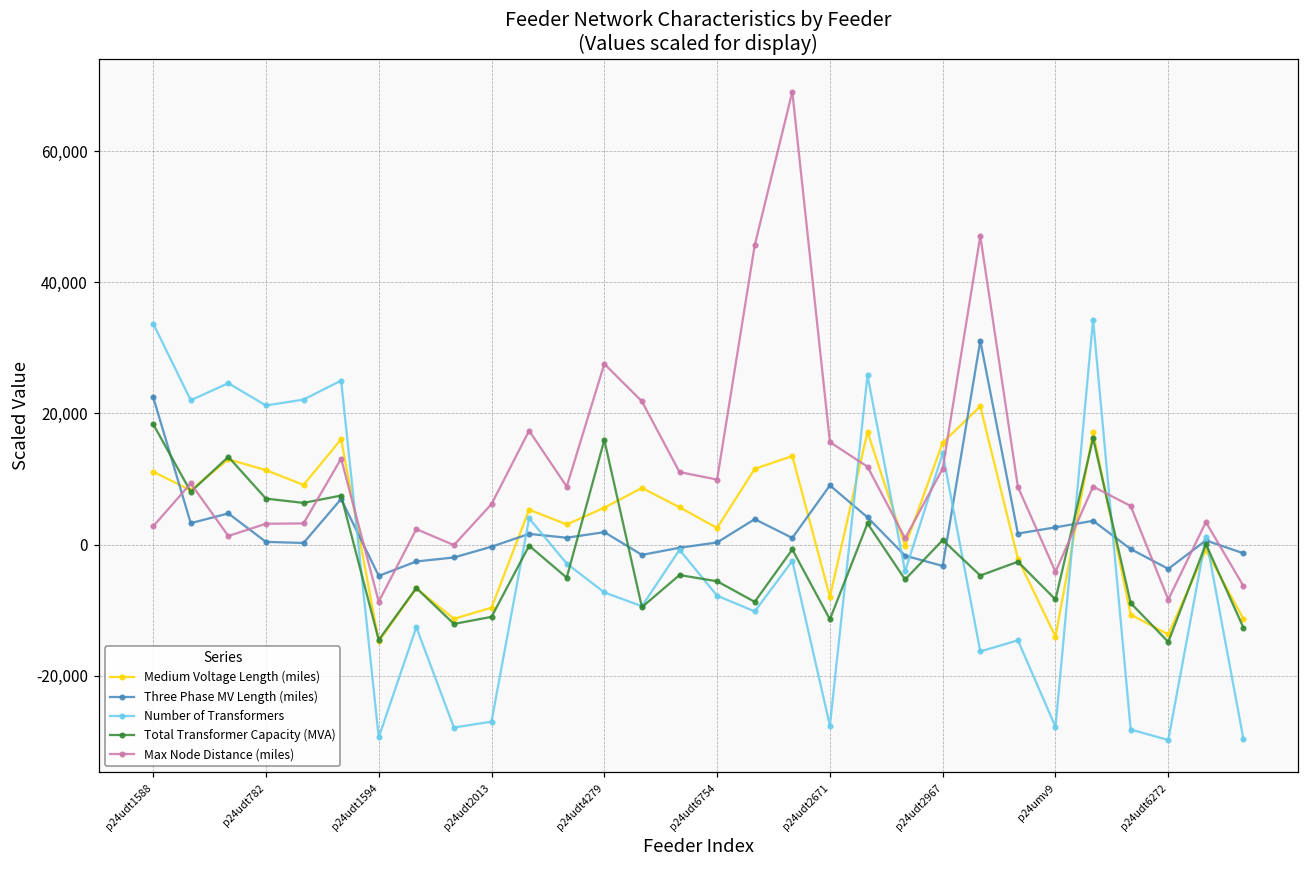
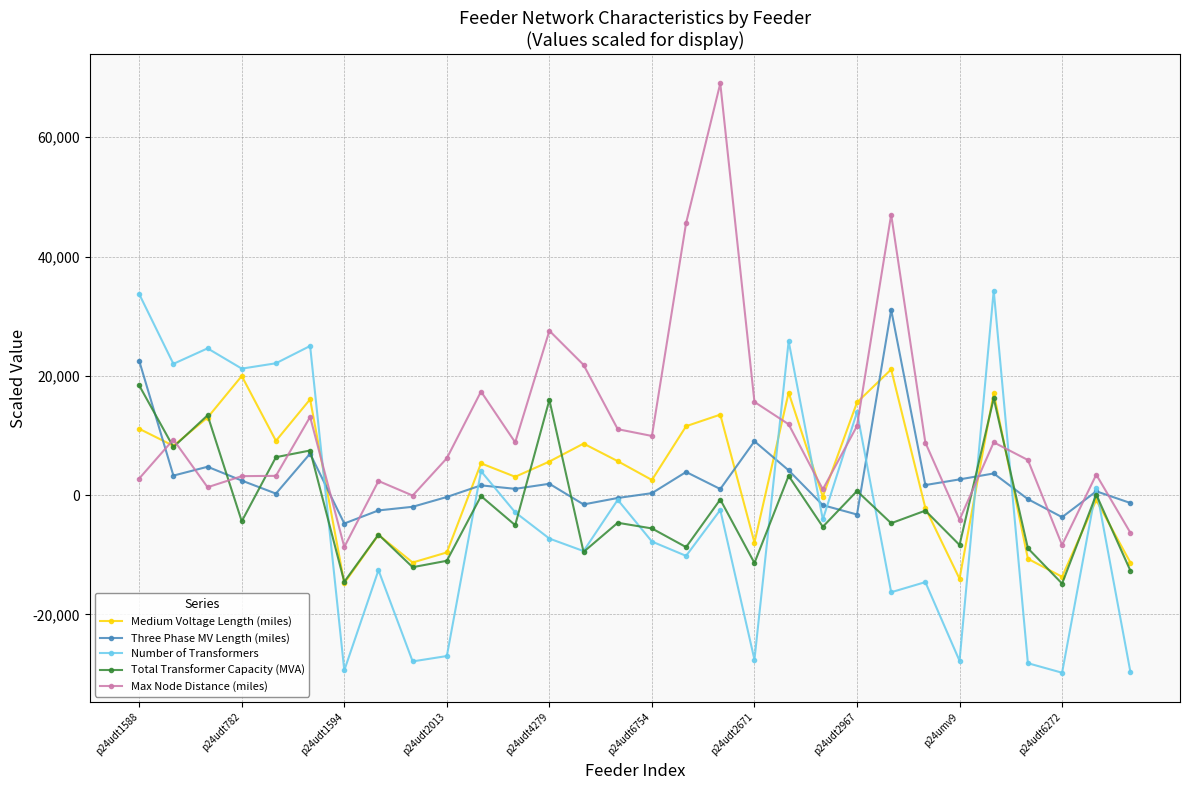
Medium Voltage Length (miles), p24udt782: 11,000 -> 20,000
Three Phase MV Length (miles), p24udt782: 0 -> 2,000
Total Transformer Capacity (MVA), p24udt782: 7,000 -> -4,000
